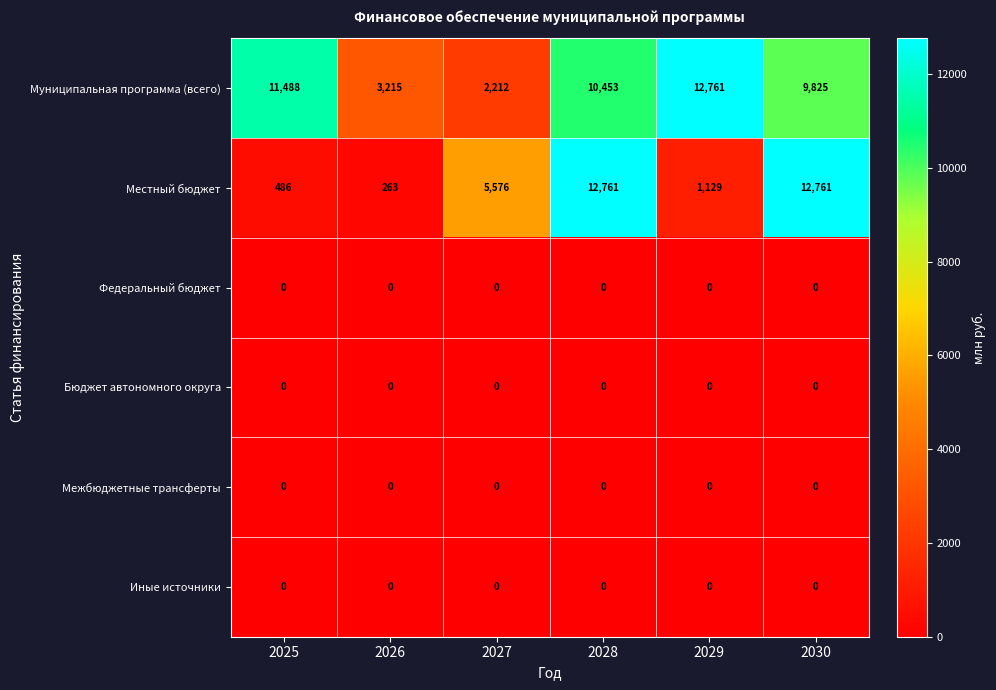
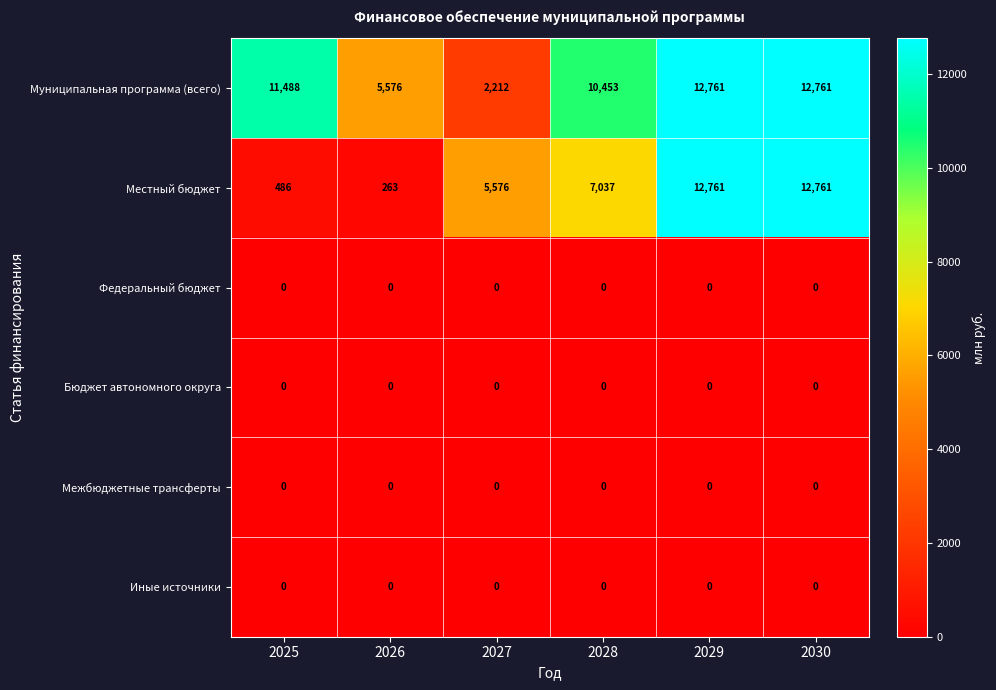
Муниципальная программа (всего), 2026: 3,215 -> 5,576
Муниципальная программа (всего), 2030: 9,825 -> 12,761
Местный бюджет, 2028: 12,761 -> 7,037
Местный бюджет, 2029: 1,129 -> 12,761
